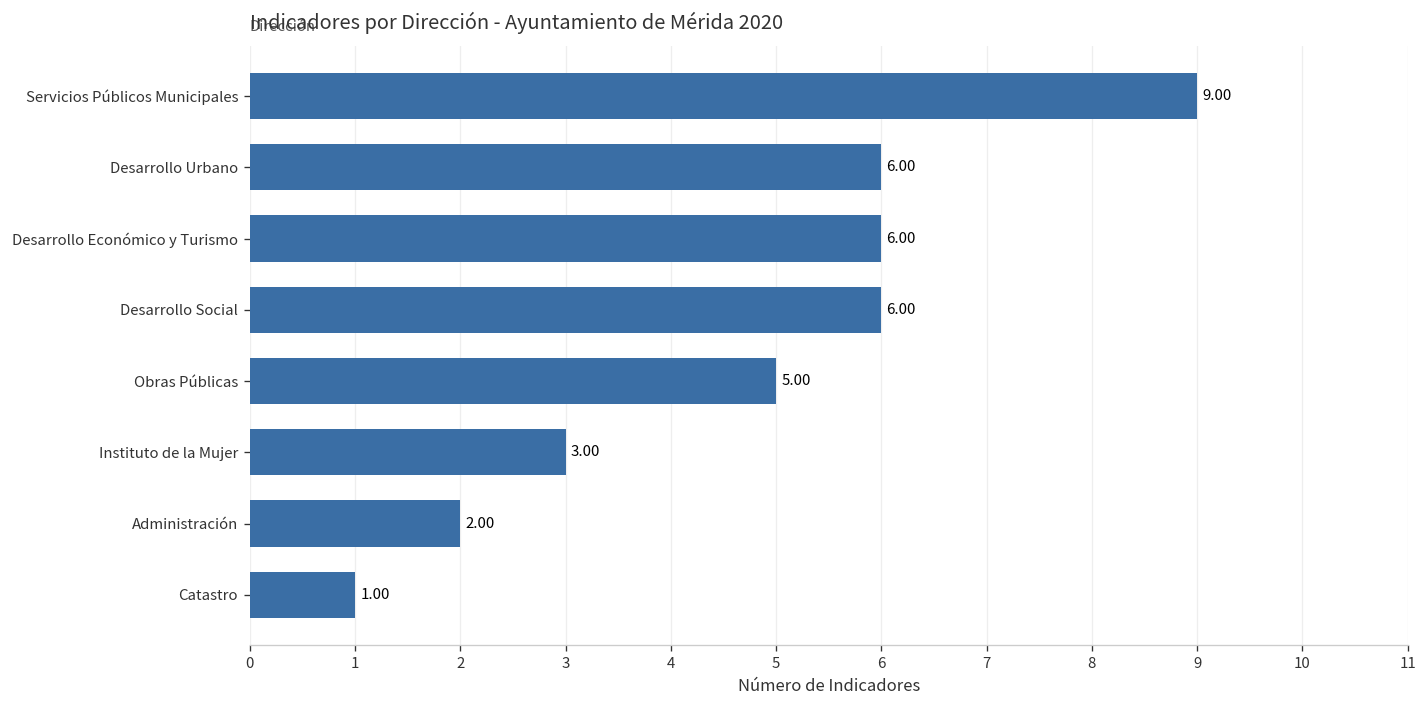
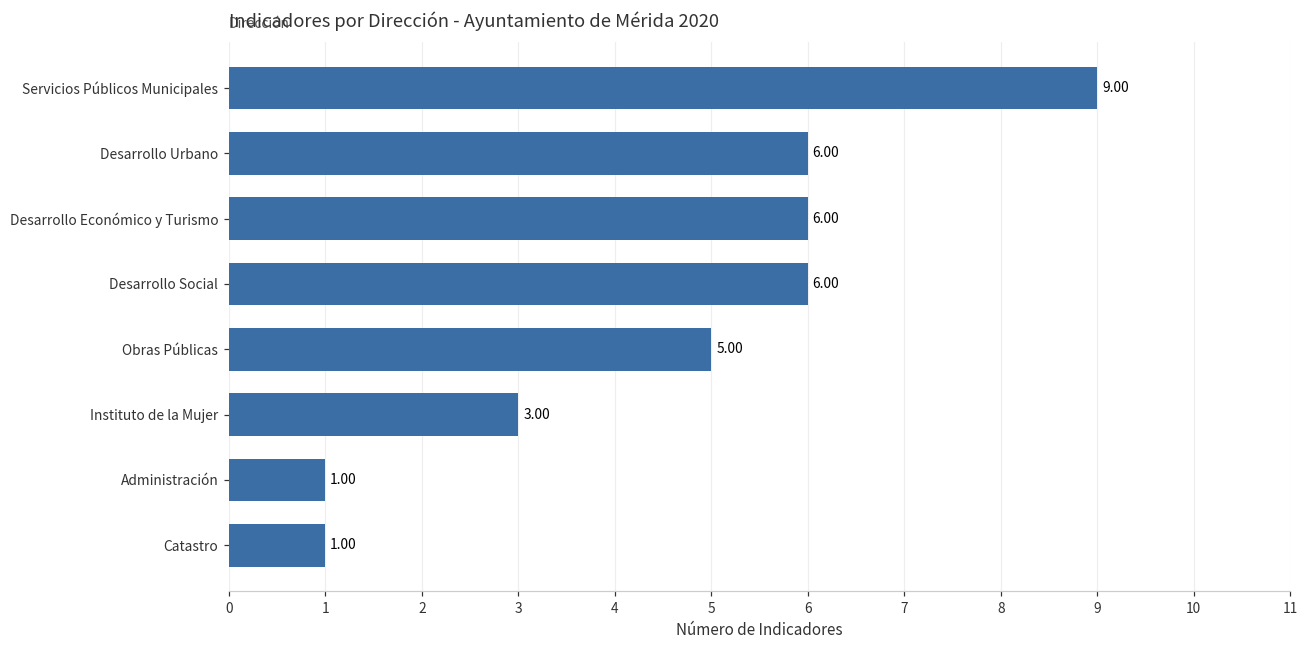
Administración: 2.00 -> 1.00
